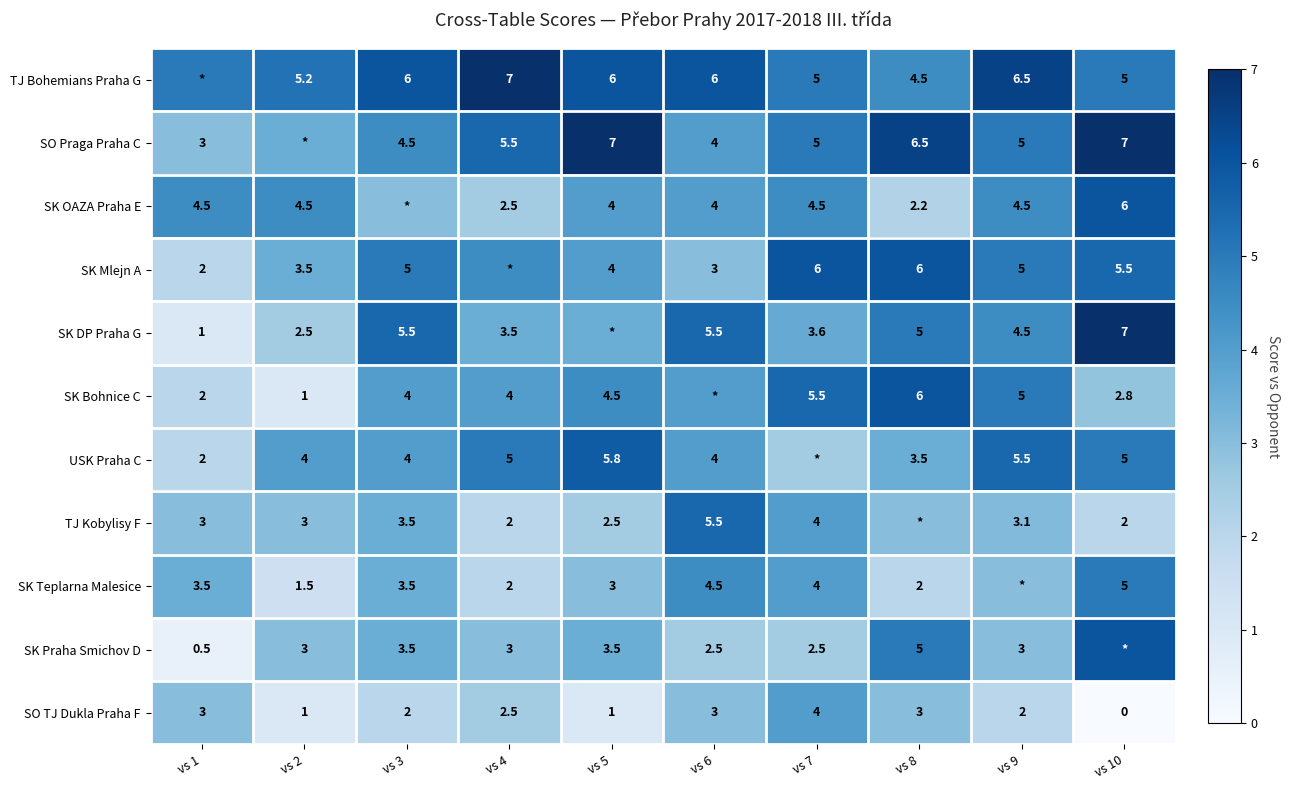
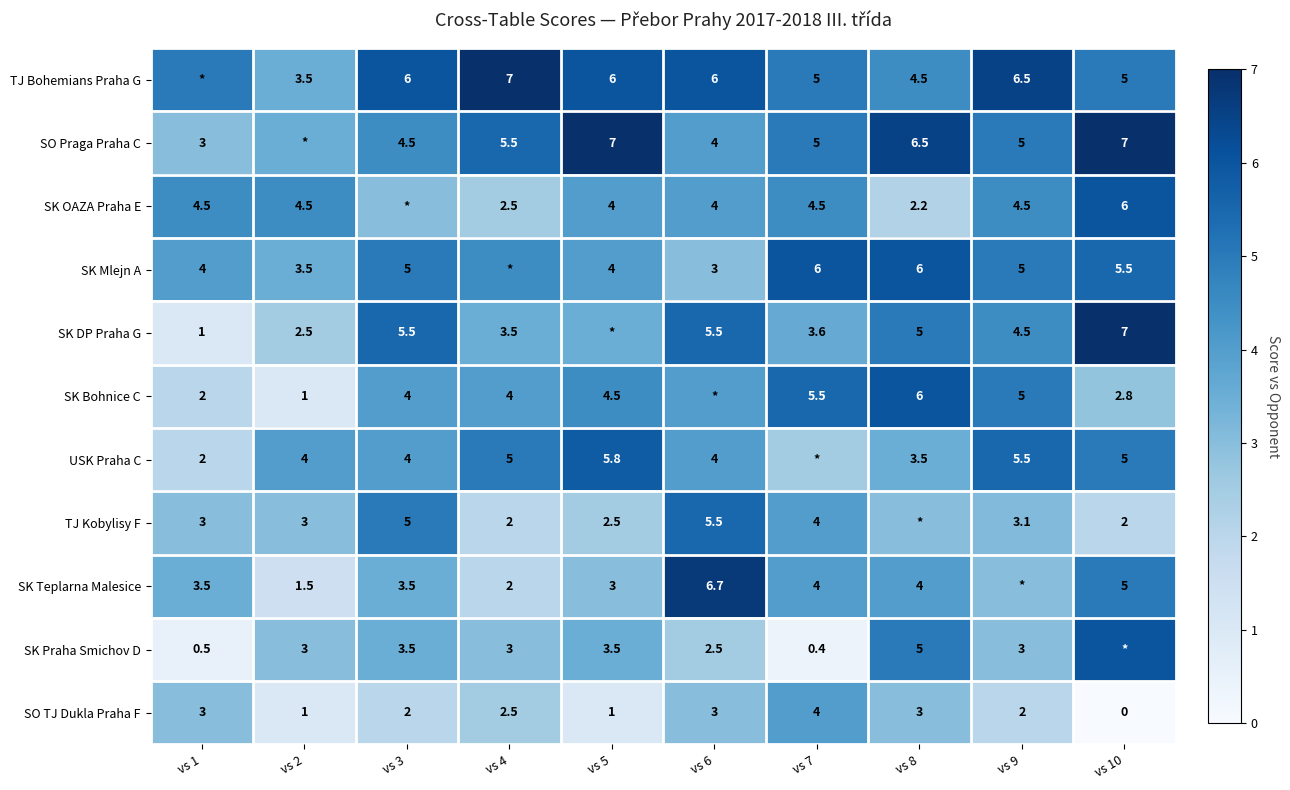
TJ Bohemians Praha G, vs 2: 5.2 -> 3.5
SK Mlejn A, vs 1: 2 -> 4
TJ Kobylisy F, vs 3: 3.5 -> 5
SK Teplarna Malesice, vs 6: 4.5 -> 6.7
SK Teplarna Malesice, vs 8: 2 -> 4
SK Praha Smichov D, vs 7: 2.5 -> 0.4
